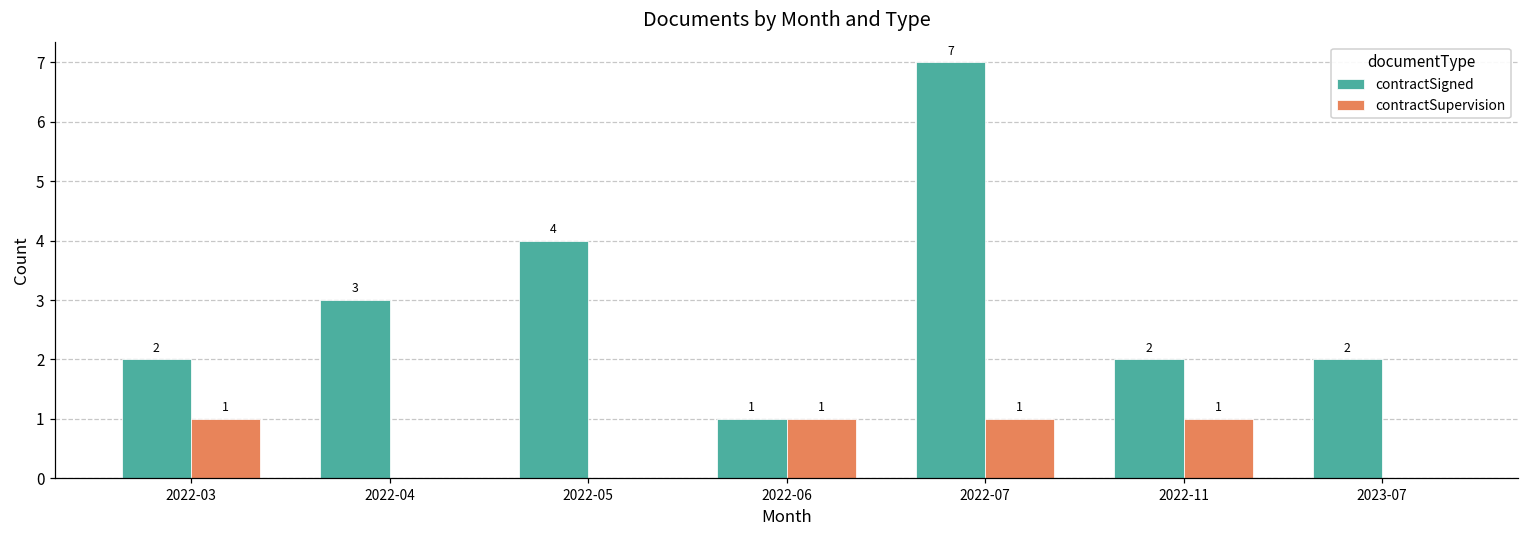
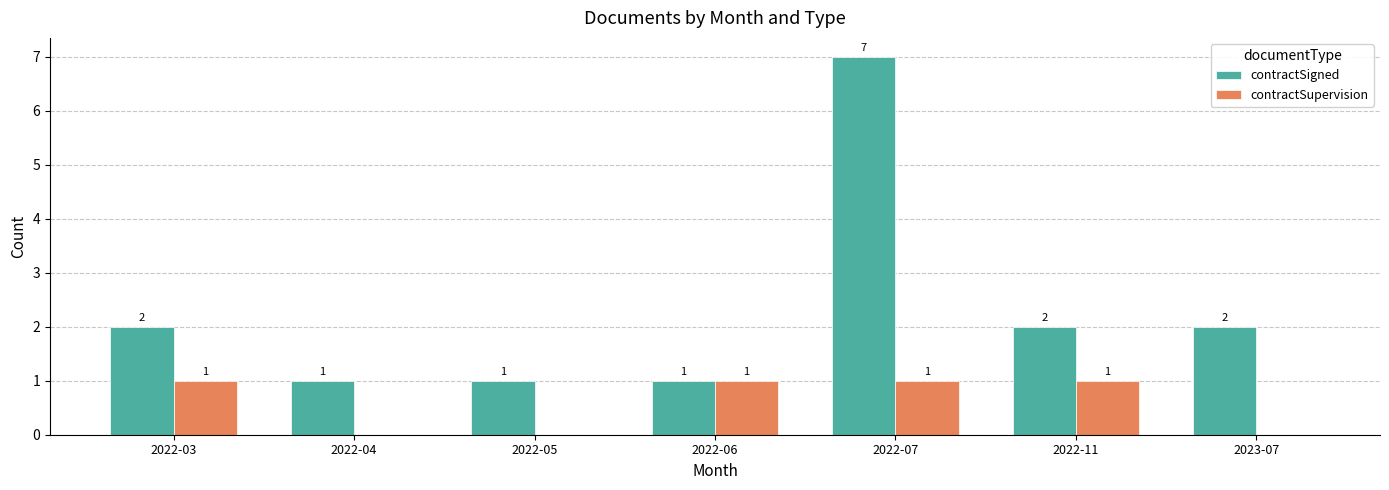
contractSigned, 2022-04: 3 -> 1
contractSigned, 2022-05: 4 -> 1
